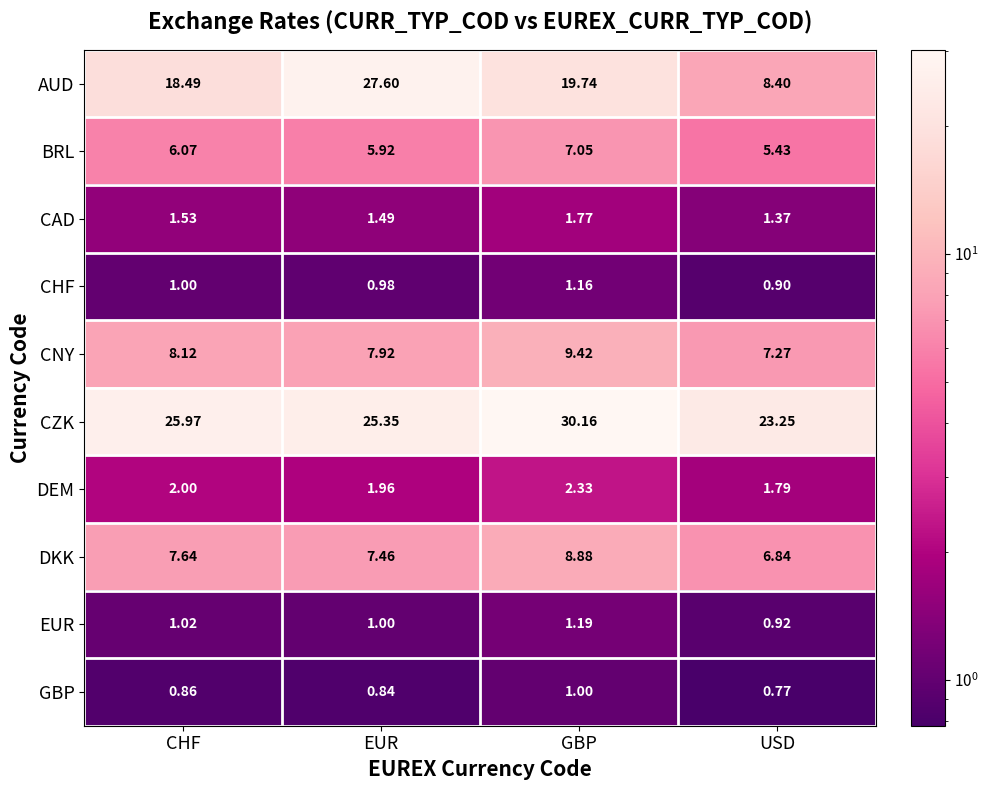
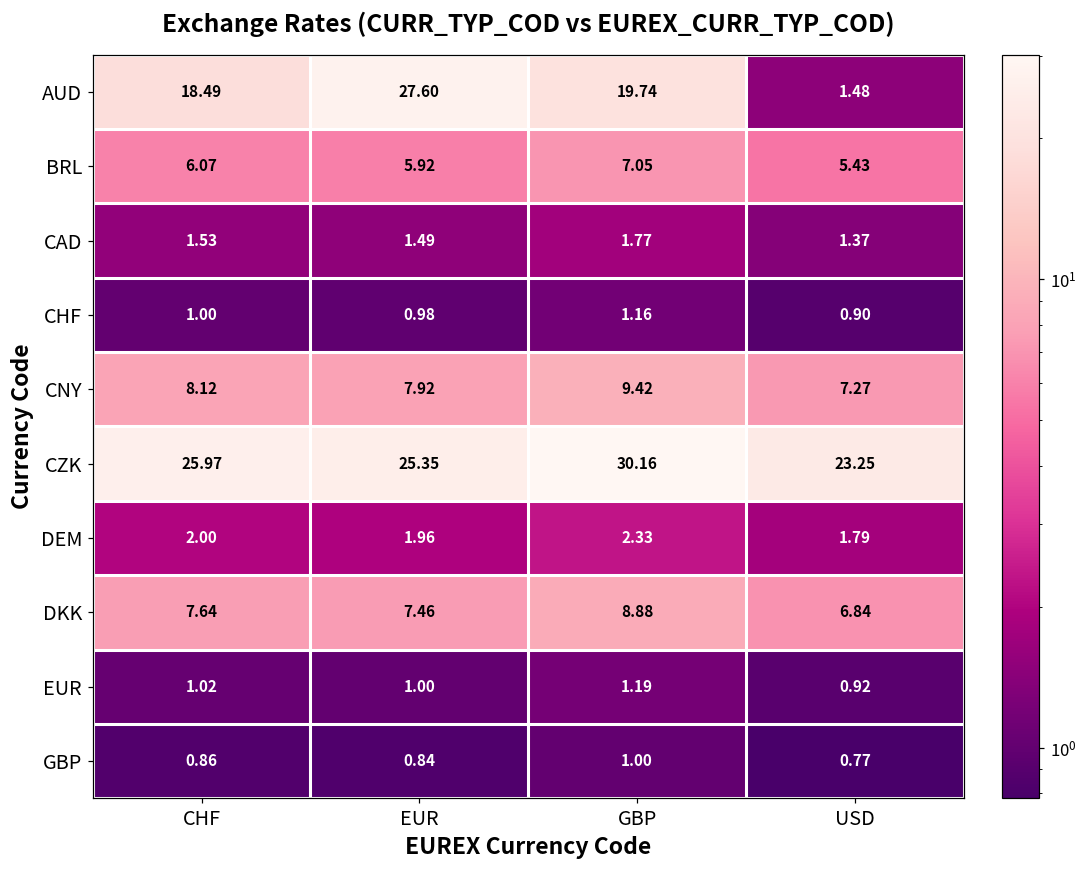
AUD, USD: 8.40 -> 1.48
